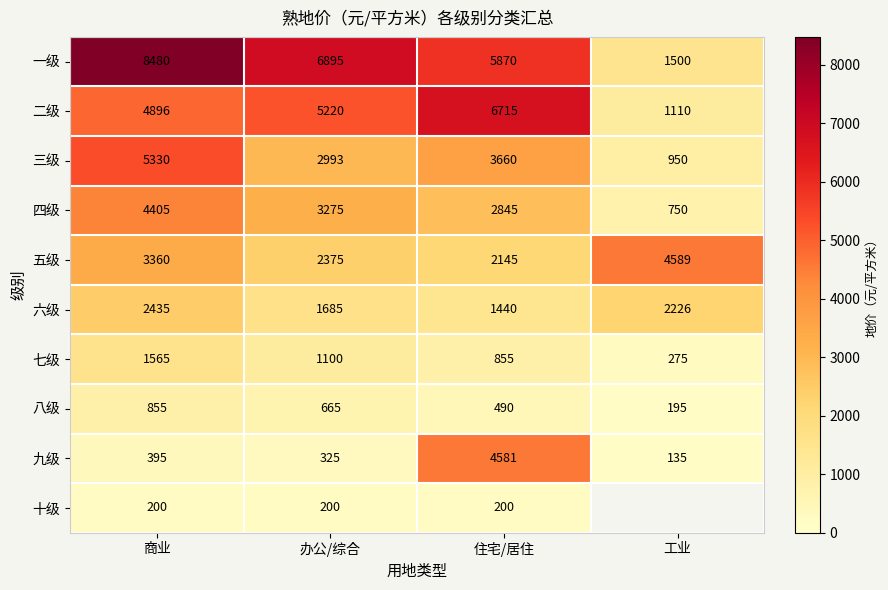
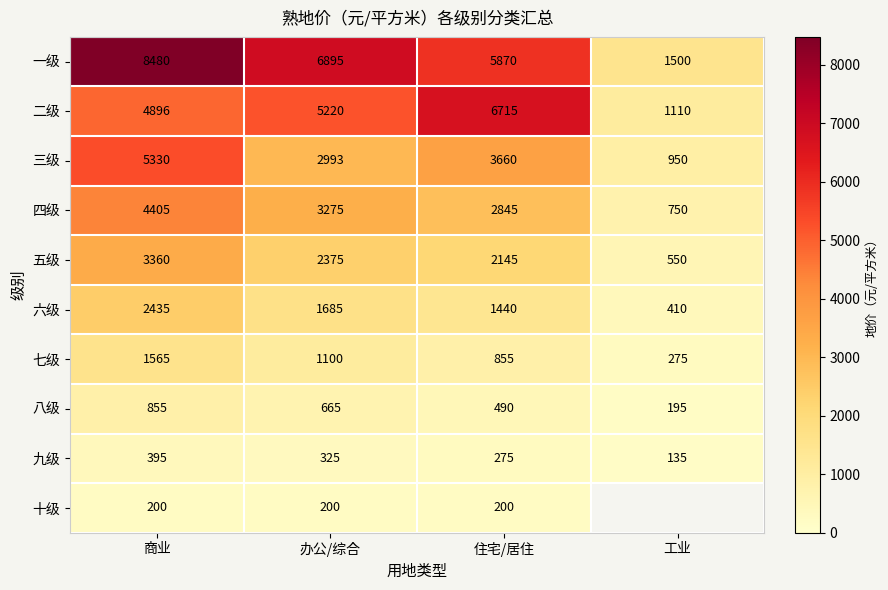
五级, 工业: 4589 -> 550
六级, 工业: 2226 -> 410
九级, 住宅/居住: 4581 -> 275
